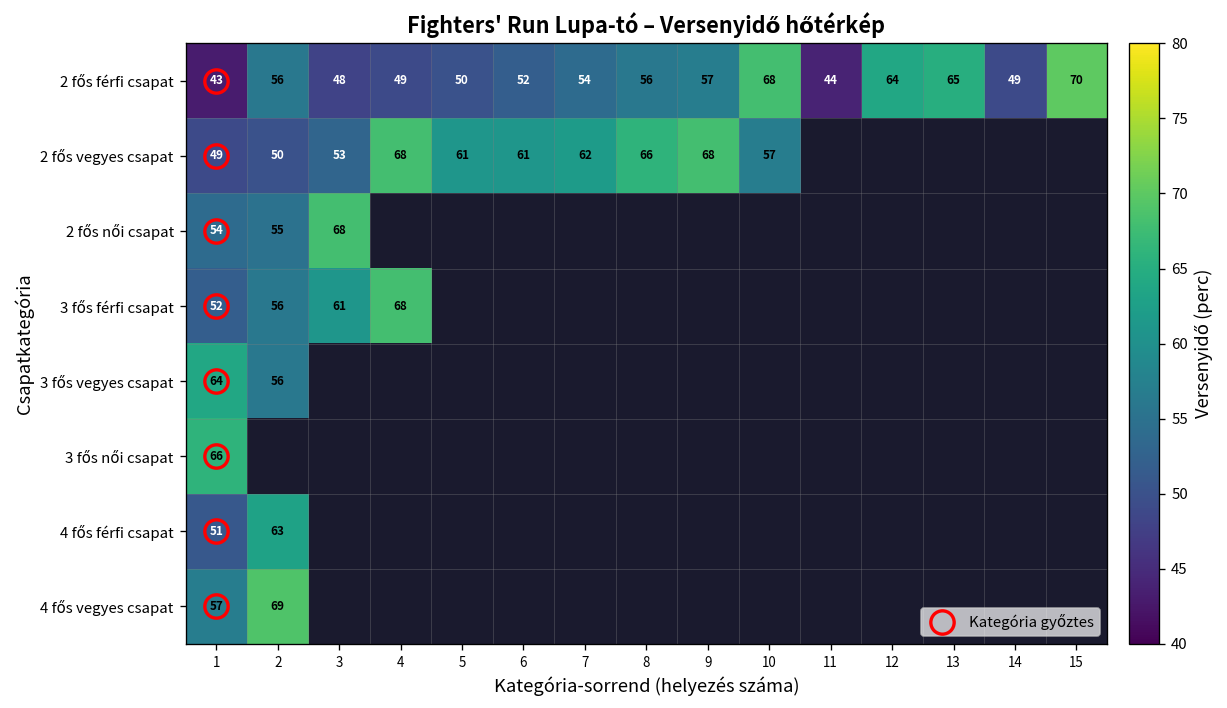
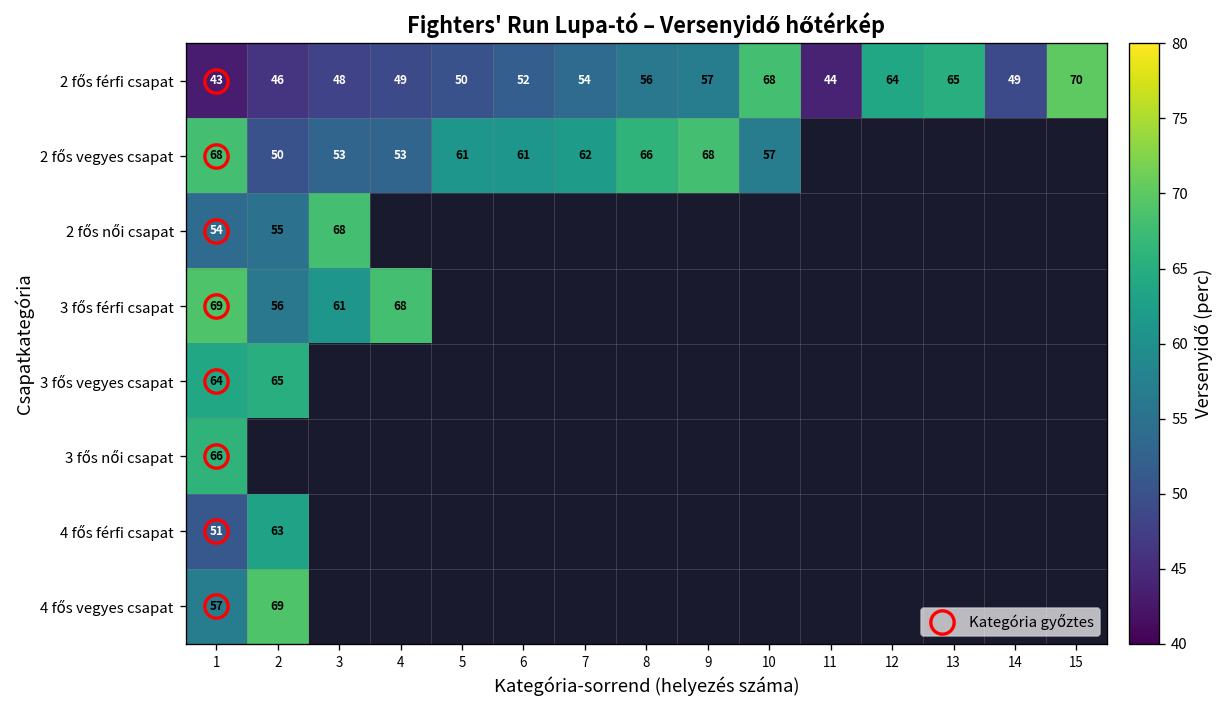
2 fős férfi csapat, 2: 56 -> 46
2 fős vegyes csapat, 1: 49 -> 68
2 fős vegyes csapat, 4: 68 -> 53
3 fős férfi csapat, 1: 52 -> 69
3 fős vegyes csapat, 2: 56 -> 65
